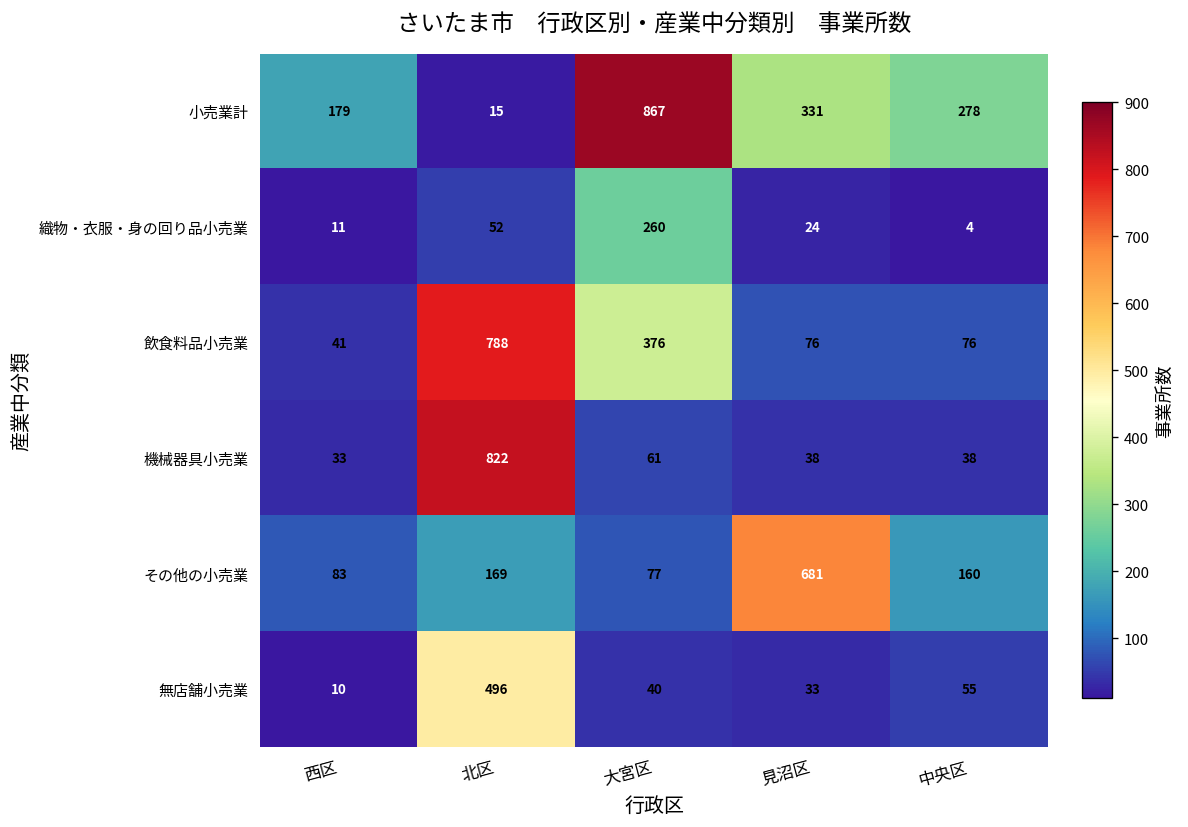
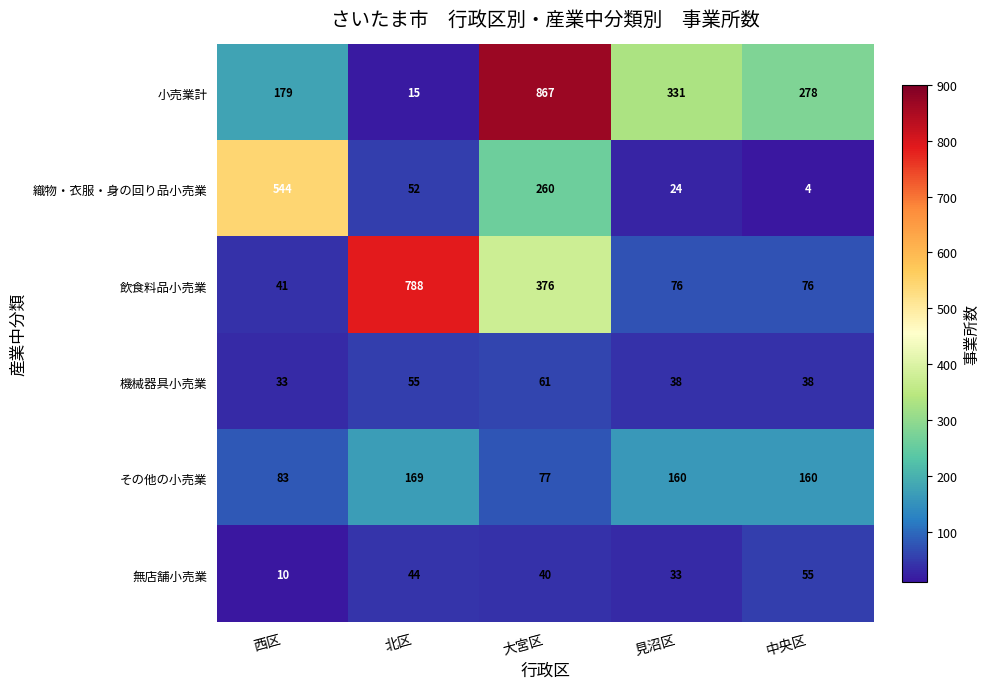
織物・衣服・身の回り品小売業, 西区: 11 -> 544
機械器具小売業, 北区: 822 -> 55
その他の小売業, 見沼区: 681 -> 160
無店舗小売業, 北区: 496 -> 44
